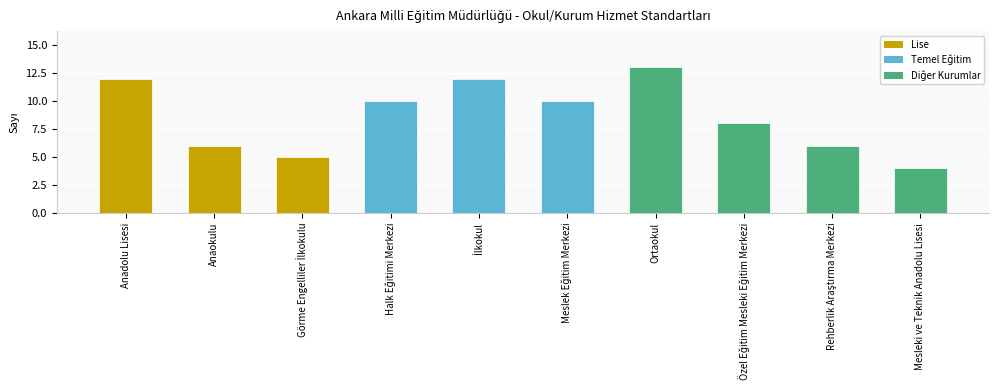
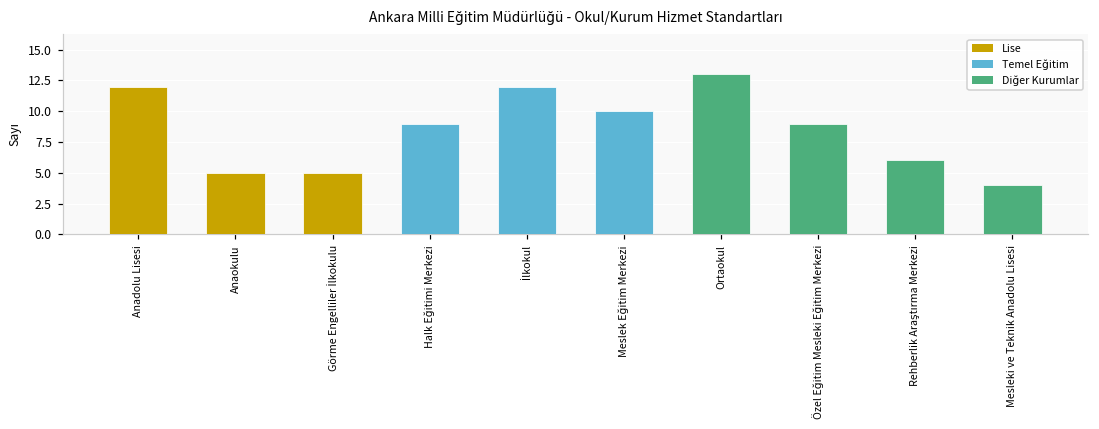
Anaokulu: 6 -> 5
Halk Eğitimi Merkezi: 10 -> 9
Özel Eğitim Mesleki Eğitim Merkezi: 8 -> 9
